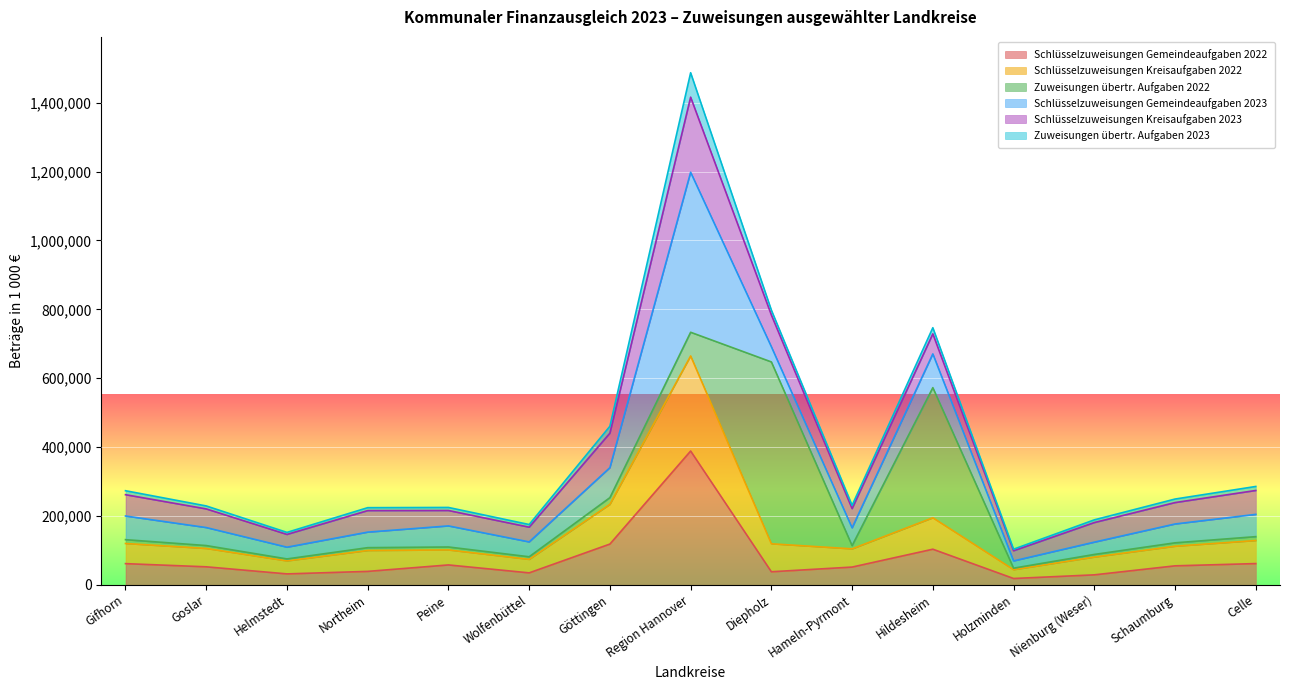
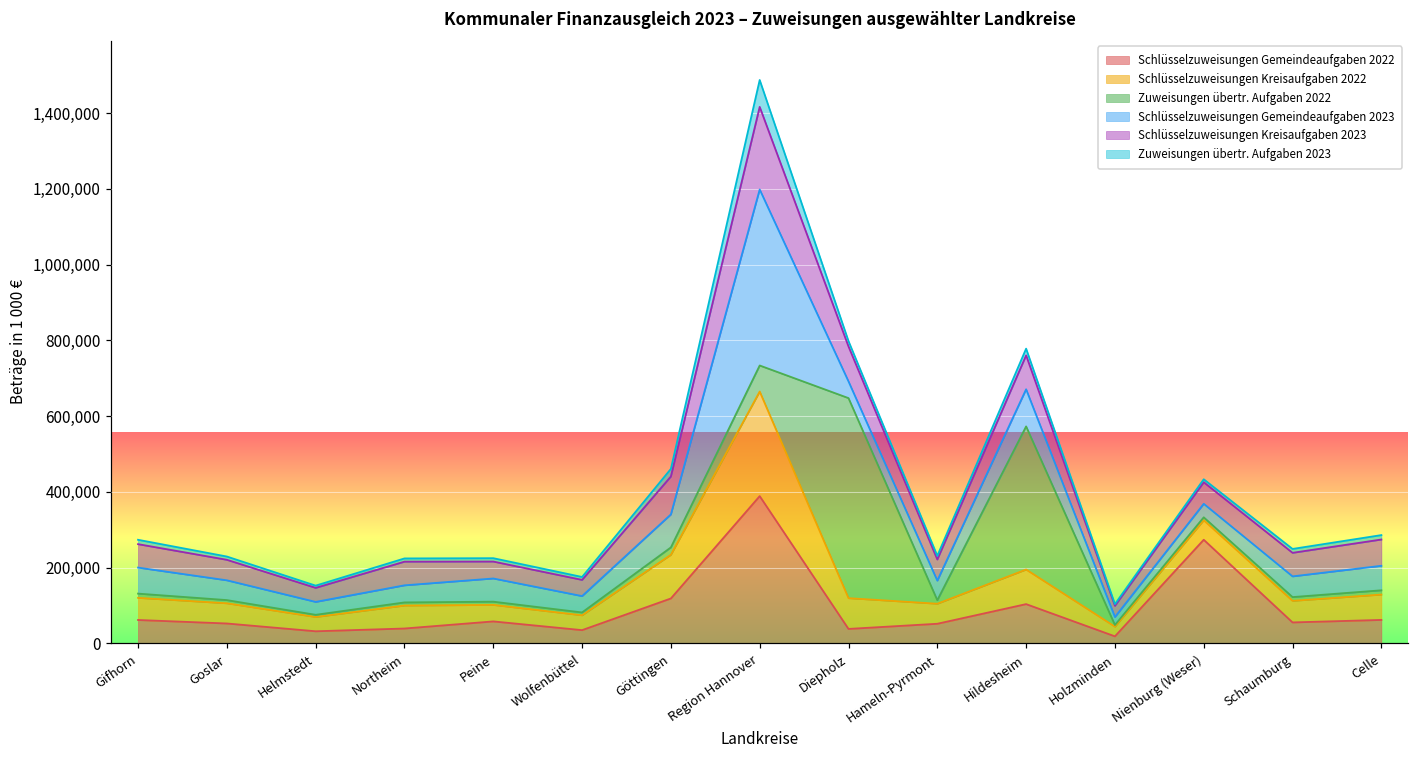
Schlüsselzuweisungen Kreisaufgaben 2023, Hildesheim: 60,000 -> 90,000
Schlüsselzuweisungen Gemeindeaufgaben 2022, Nienburg (Weser): 30,000 -> 270,000
